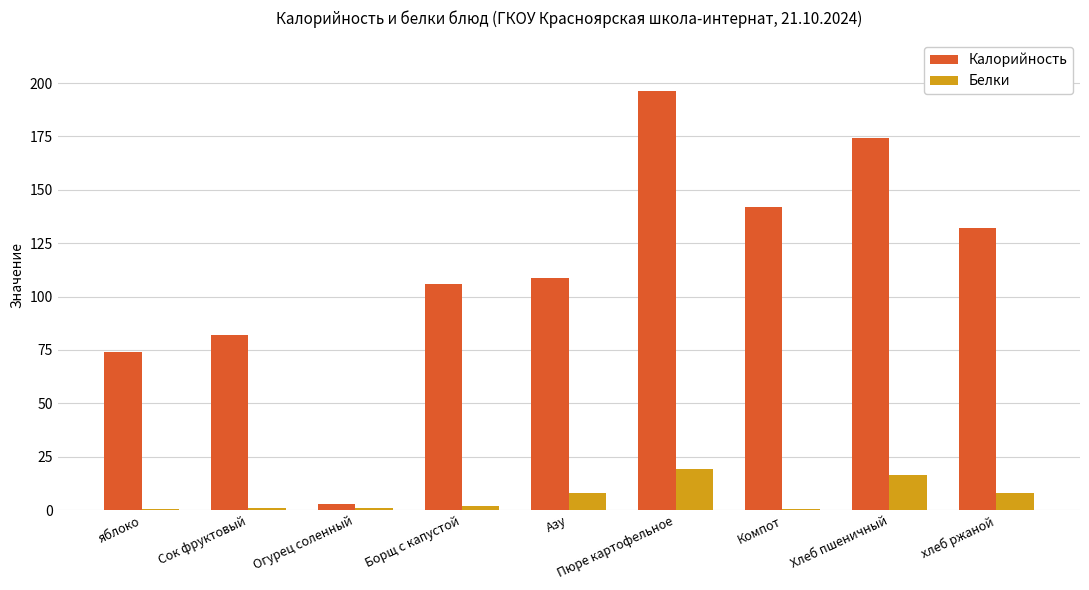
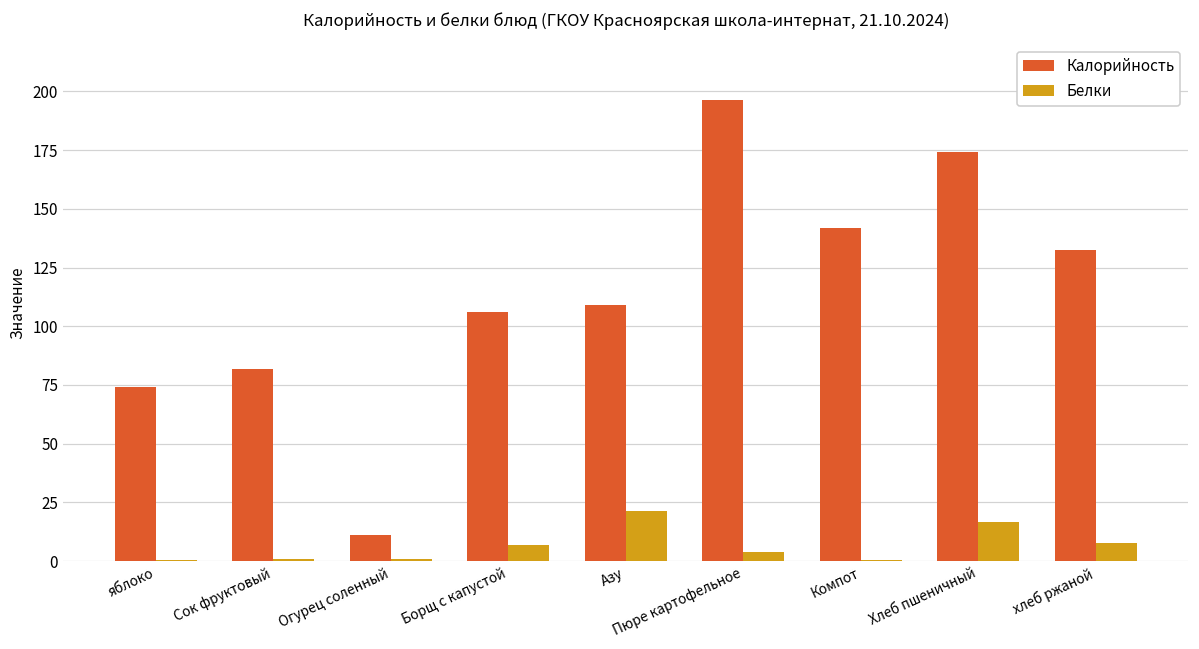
Калорийность, Огурец соленный: 3 -> 11
Белки, Борщ с капустой: 2 -> 7
Белки, Азу: 8 -> 21
Белки, Пюре картофельное: 19 -> 4
